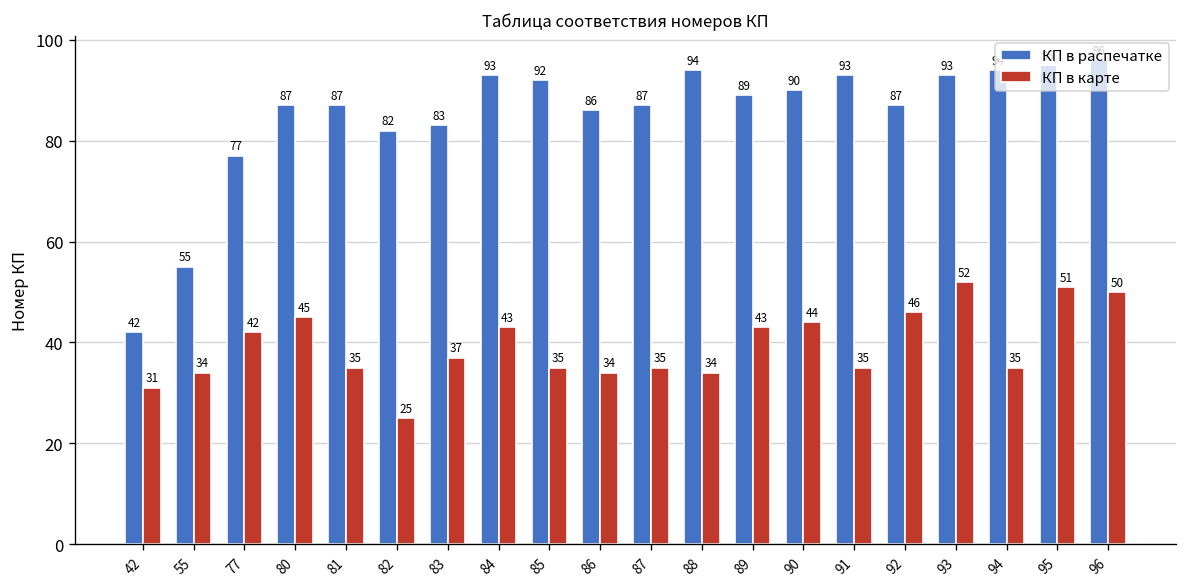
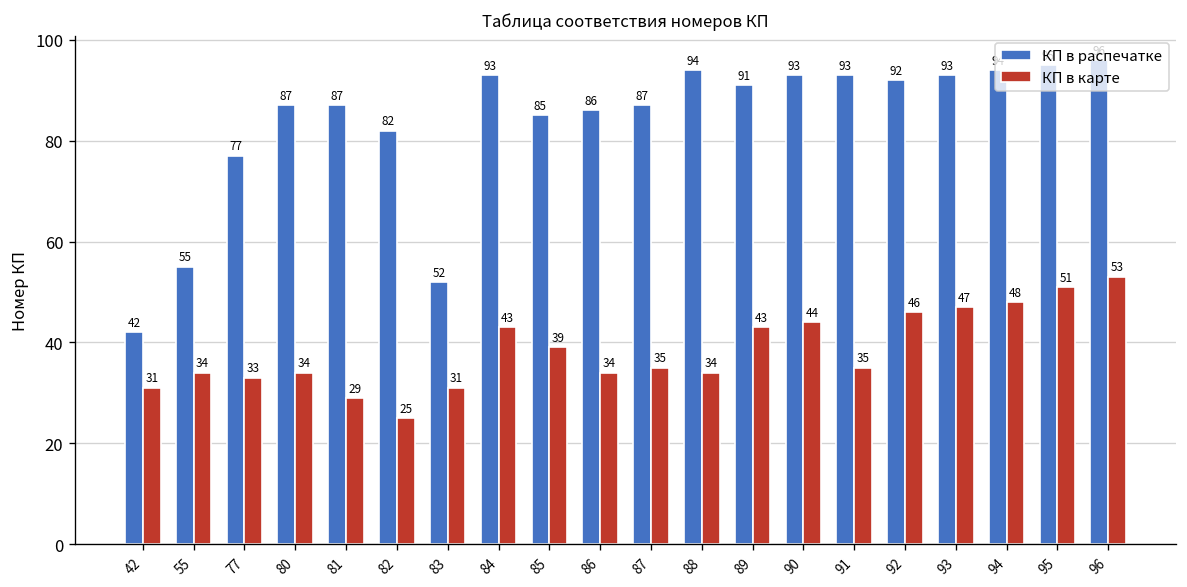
КП в карте, 77: 42 -> 33
КП в карте, 80: 45 -> 34
КП в карте, 81: 35 -> 29
КП в распечатке, 83: 83 -> 52
КП в карте, 83: 37 -> 31
КП в распечатке, 85: 92 -> 85
КП в карте, 85: 35 -> 39
КП в распечатке, 89: 89 -> 91
КП в распечатке, 90: 90 -> 93
КП в распечатке, 92: 87 -> 92
КП в карте, 93: 52 -> 47
КП в карте, 94: 35 -> 48
КП в карте, 96: 50 -> 53
